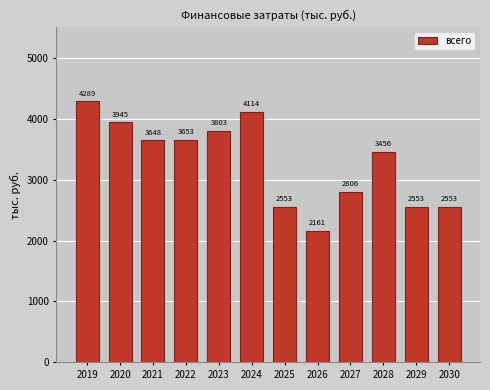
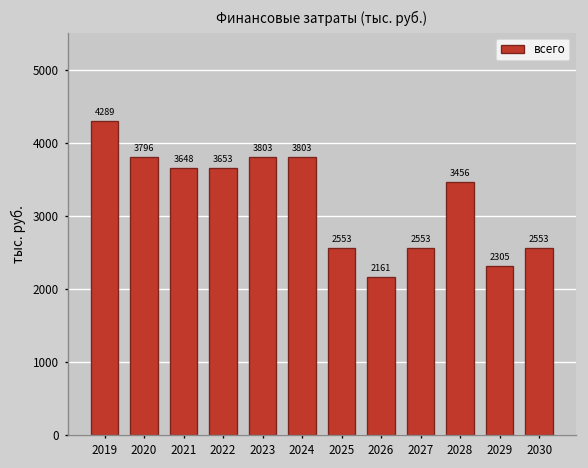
2020: 3945 -> 3796
2024: 4114 -> 3803
2027: 2806 -> 2553
2029: 2553 -> 2305
